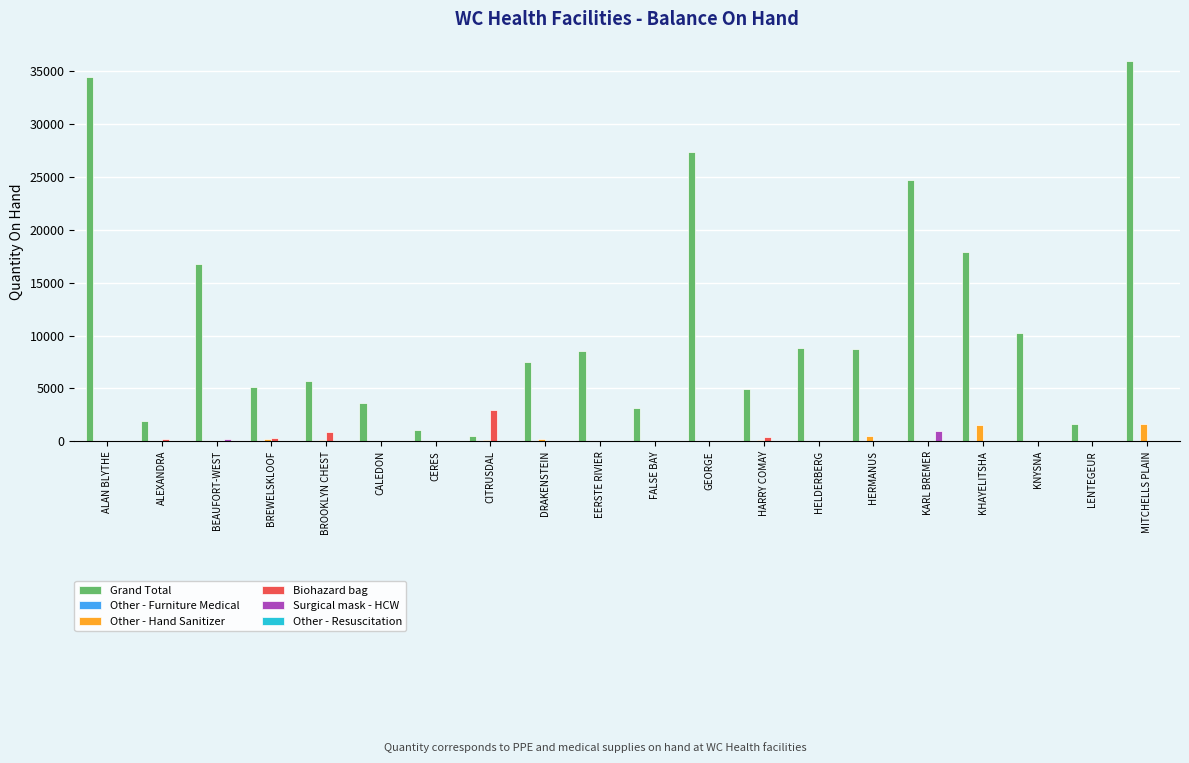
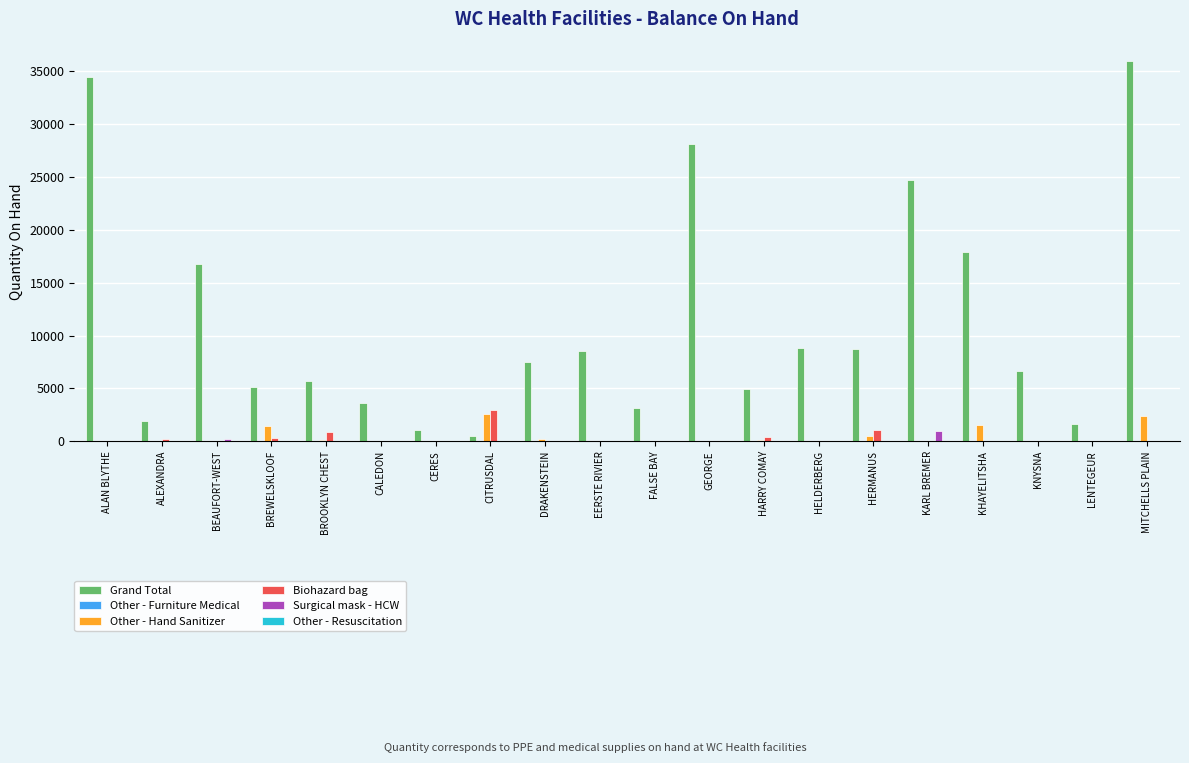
Other - Hand Sanitizer, BREWELSKLOOF: 200 -> 1400
Other - Hand Sanitizer, CITRUSDAL: 100 -> 2600
Grand Total, GEORGE: 27300 -> 28100
Biohazard bag, HERMANUS: 100 -> 1000
Grand Total, KNYSNA: 10300 -> 6600
Other - Hand Sanitizer, MITCHELLS PLAIN: 1700 -> 2400
